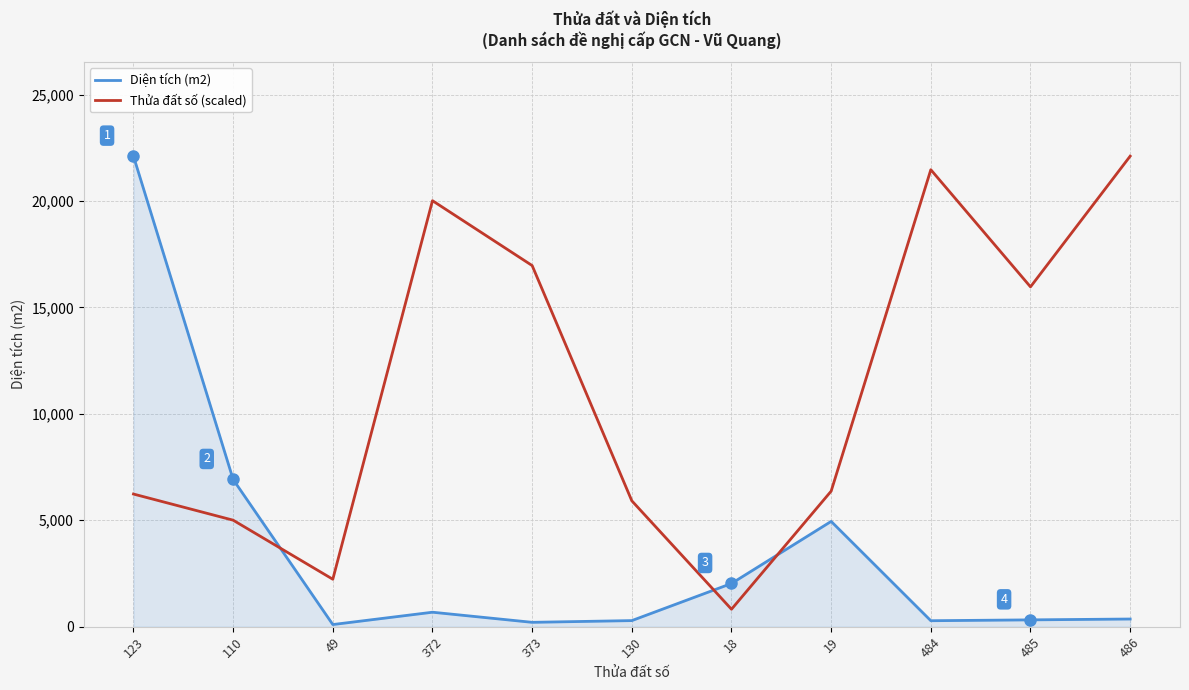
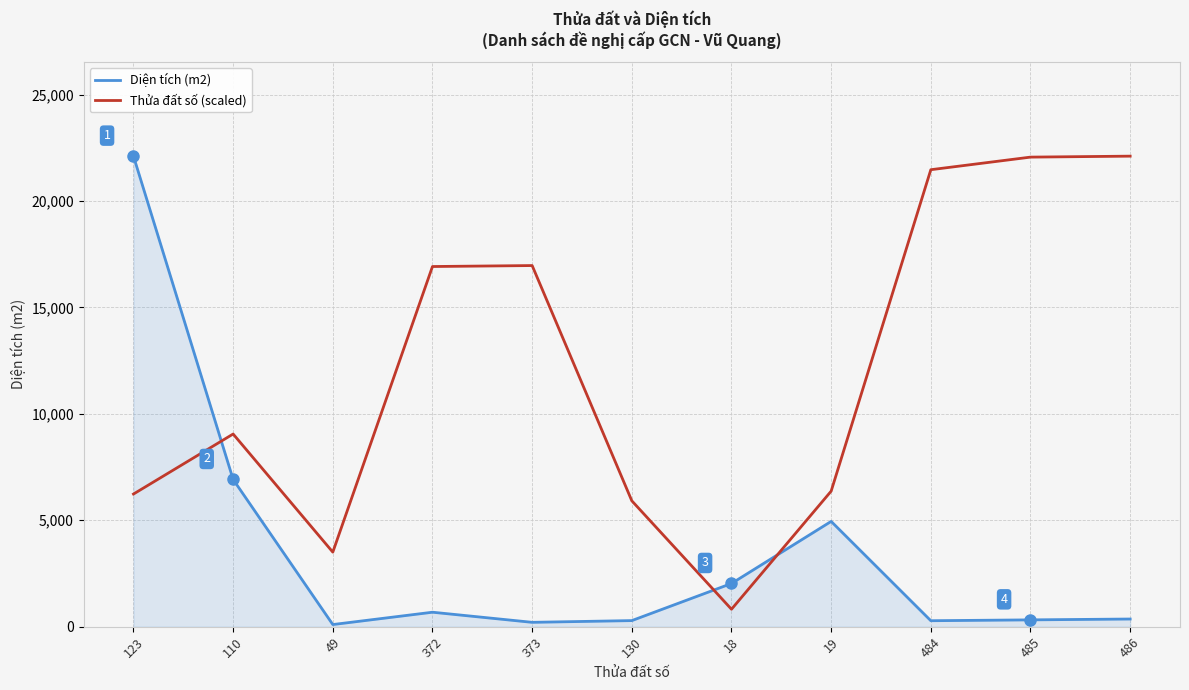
Thửa đất số (scaled), 110: 5,000 -> 9,100
Thửa đất số (scaled), 49: 2,200 -> 3,500
Thửa đất số (scaled), 372: 20,000 -> 16,900
Thửa đất số (scaled), 485: 16,000 -> 22,100
